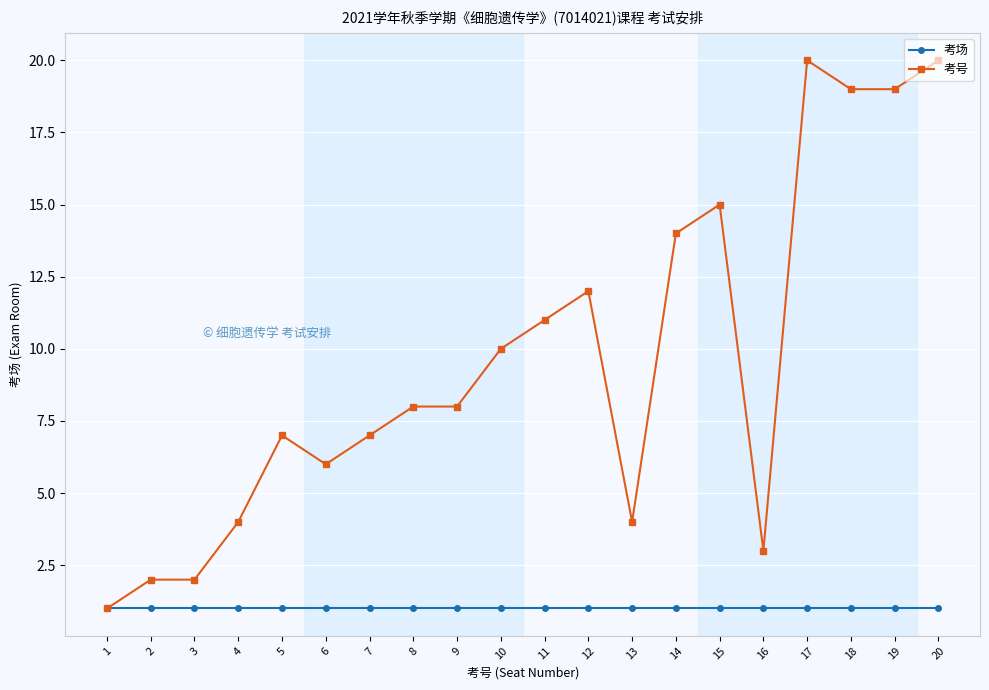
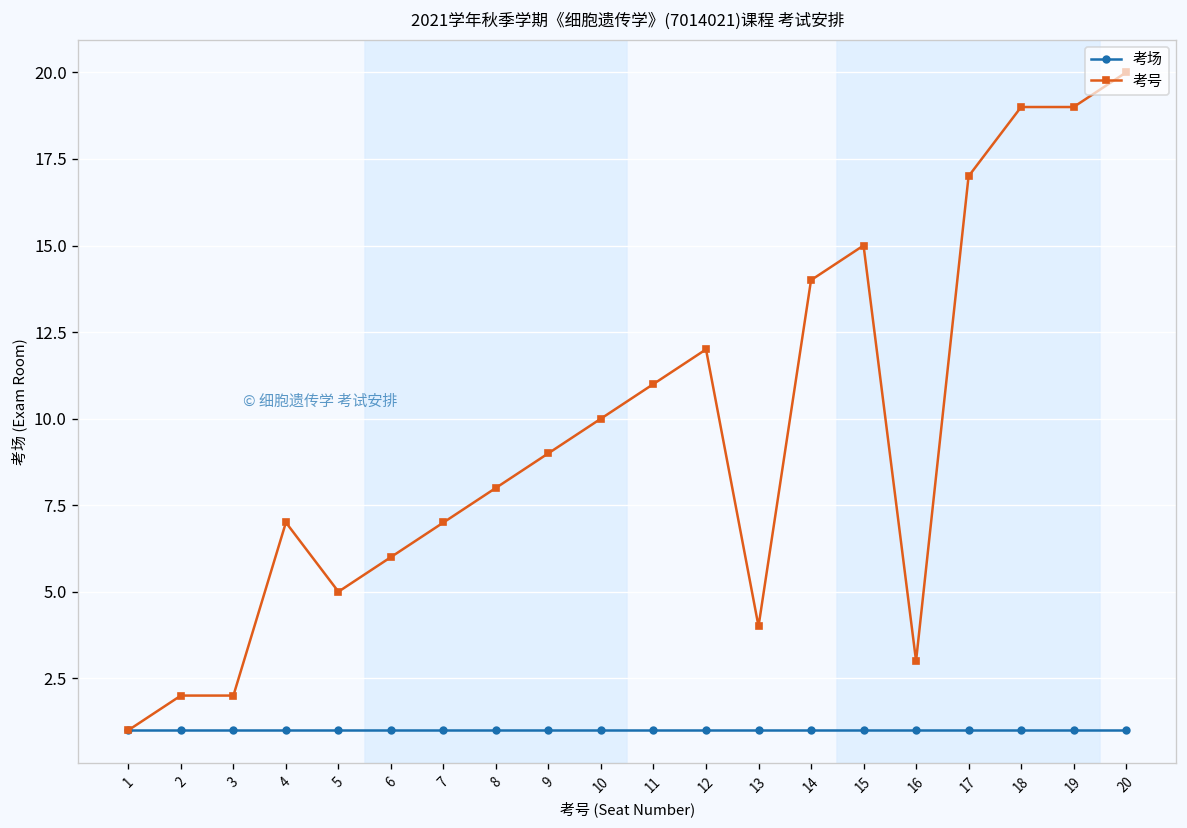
考号, 4: 4 -> 7
考号, 5: 7 -> 5
考号, 9: 8 -> 9
考号, 17: 20 -> 17
